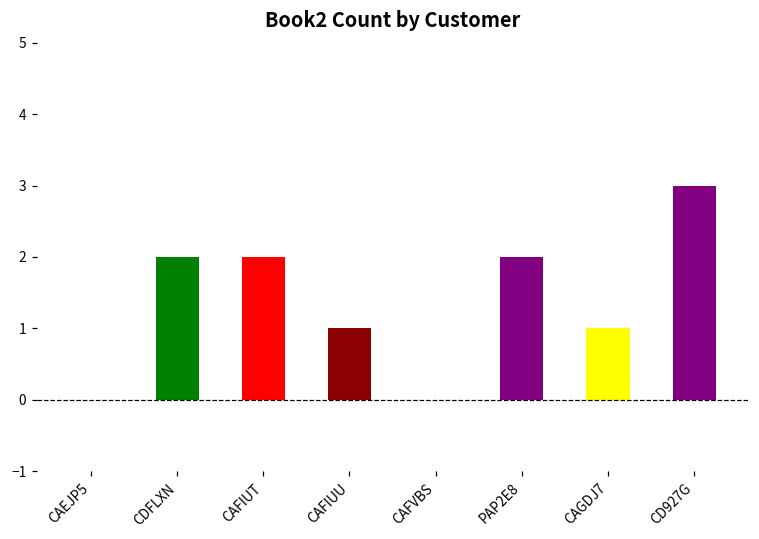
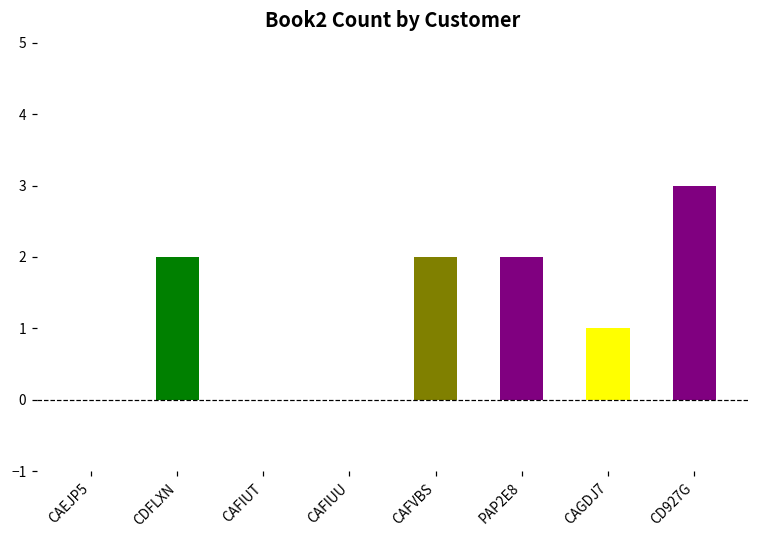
CAFIUT: 2 -> 0
CAFIUU: 1 -> 0
CAFVBS: 0 -> 2
